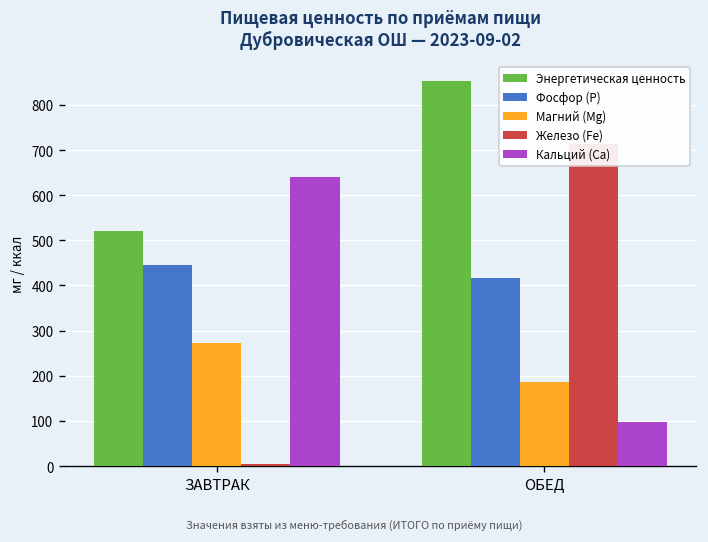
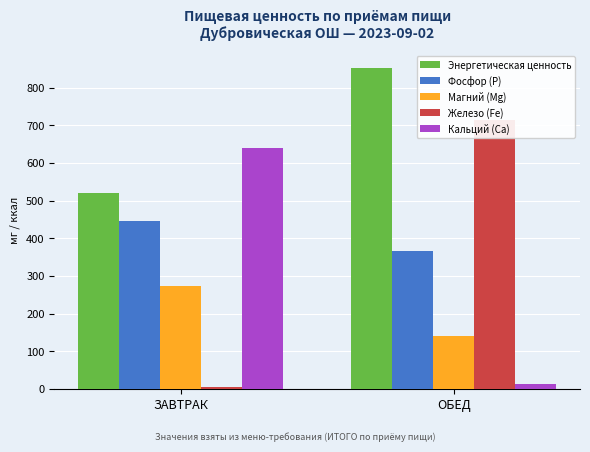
Фосфор (Р), ОБЕД: 420 -> 370
Магний (Mg), ОБЕД: 190 -> 140
Кальций (Са), ОБЕД: 100 -> 10
